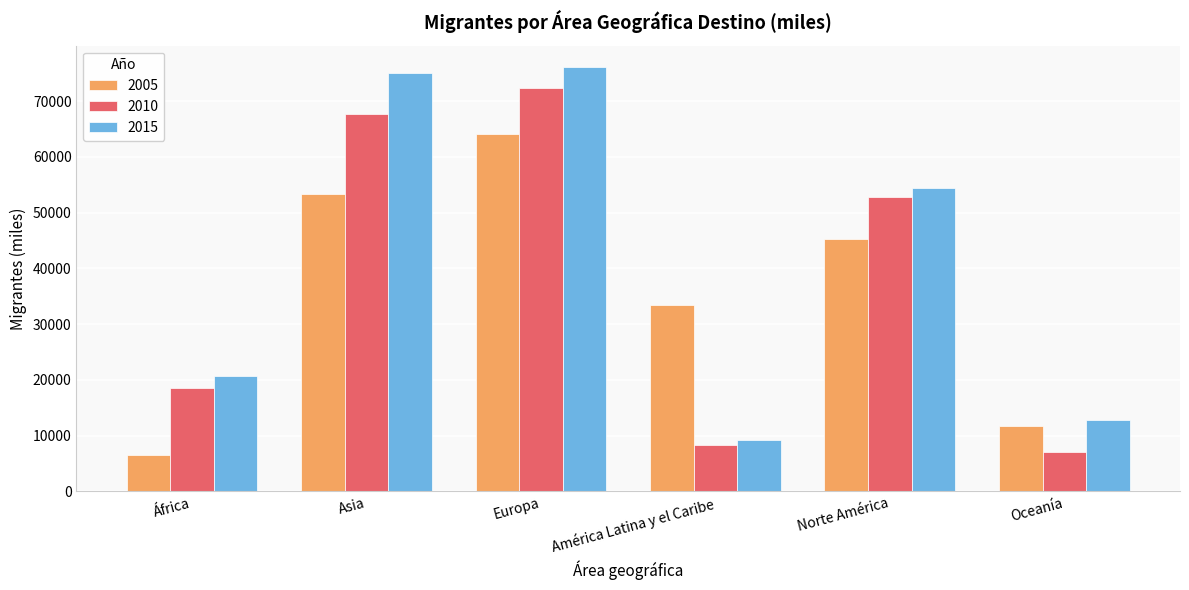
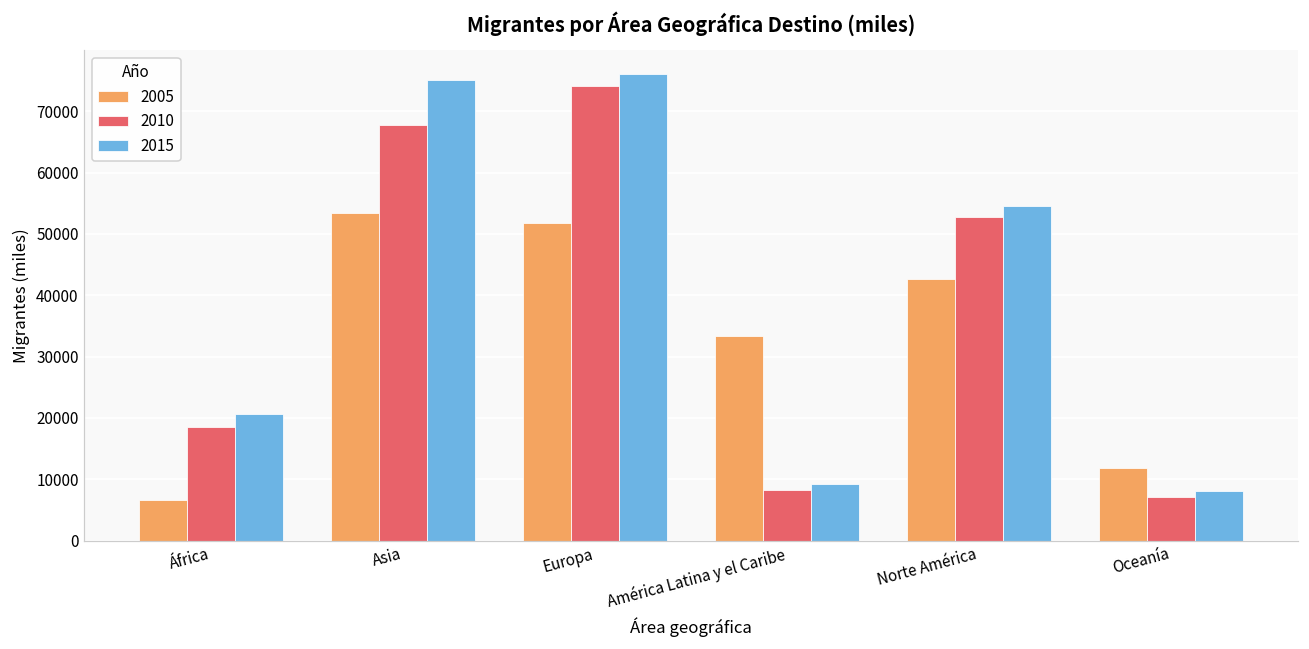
2005, Europa: 64000 -> 52000
2010, Europa: 72000 -> 74000
2005, Norte América: 45000 -> 43000
2015, Oceanía: 13000 -> 8000
